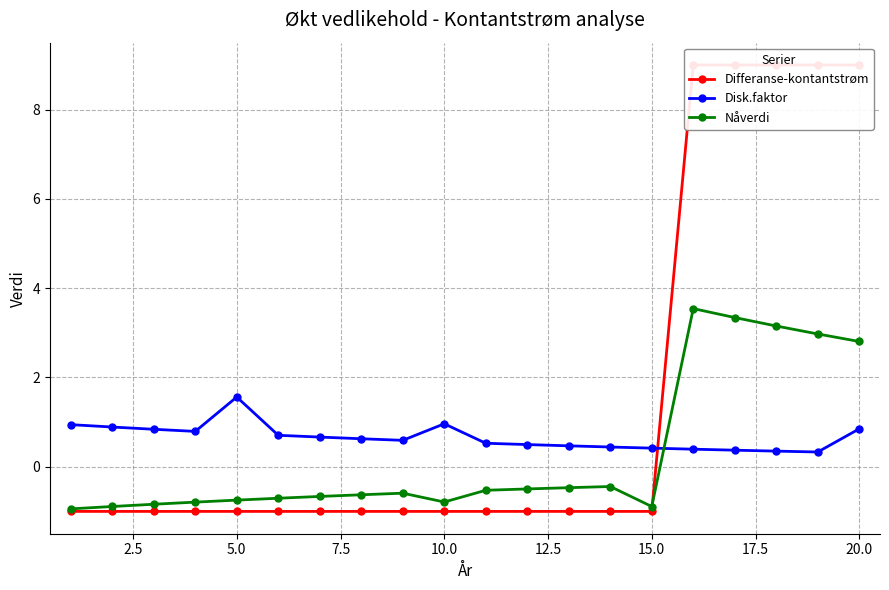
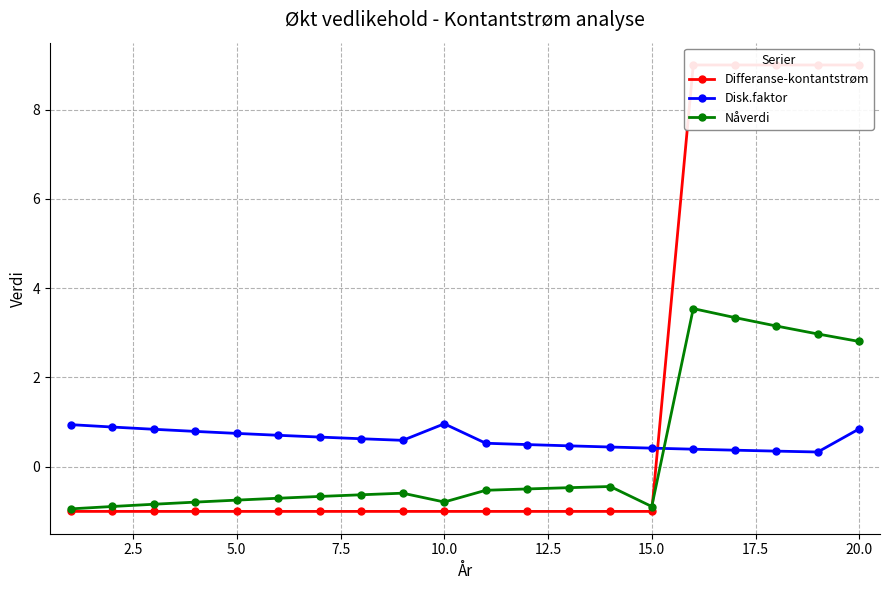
Disk.faktor, 5.0: 1.6 -> 0.7
